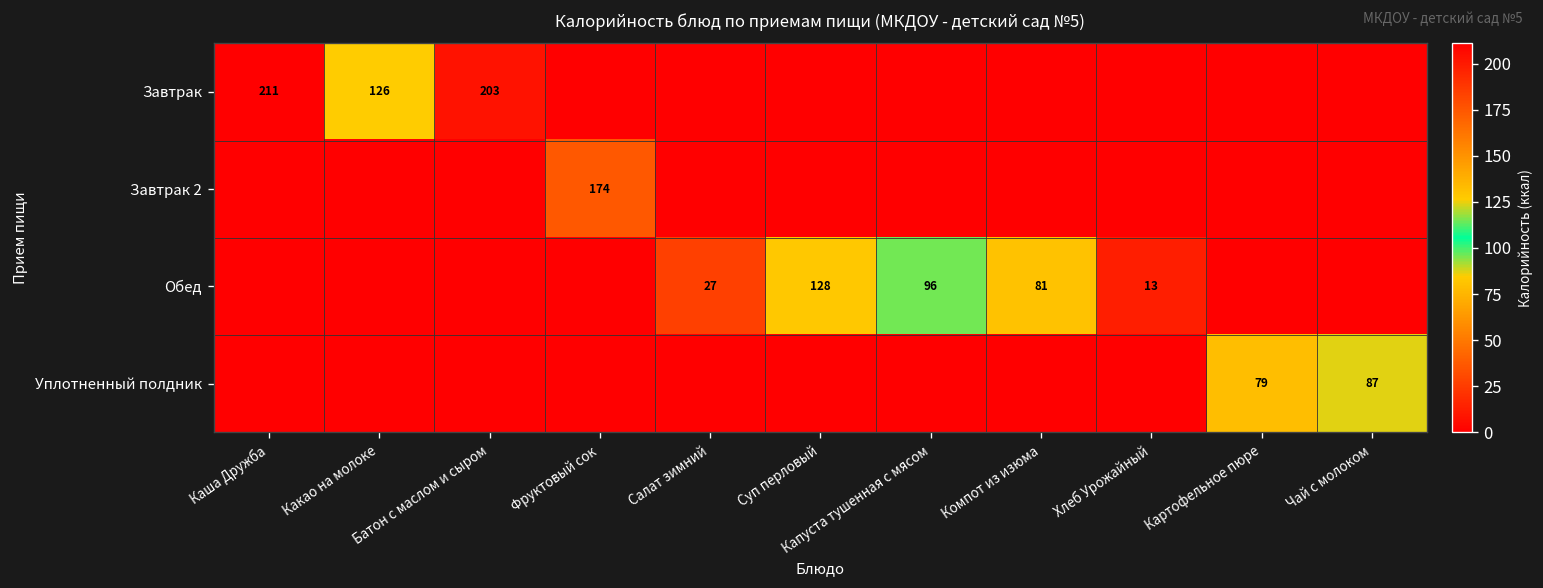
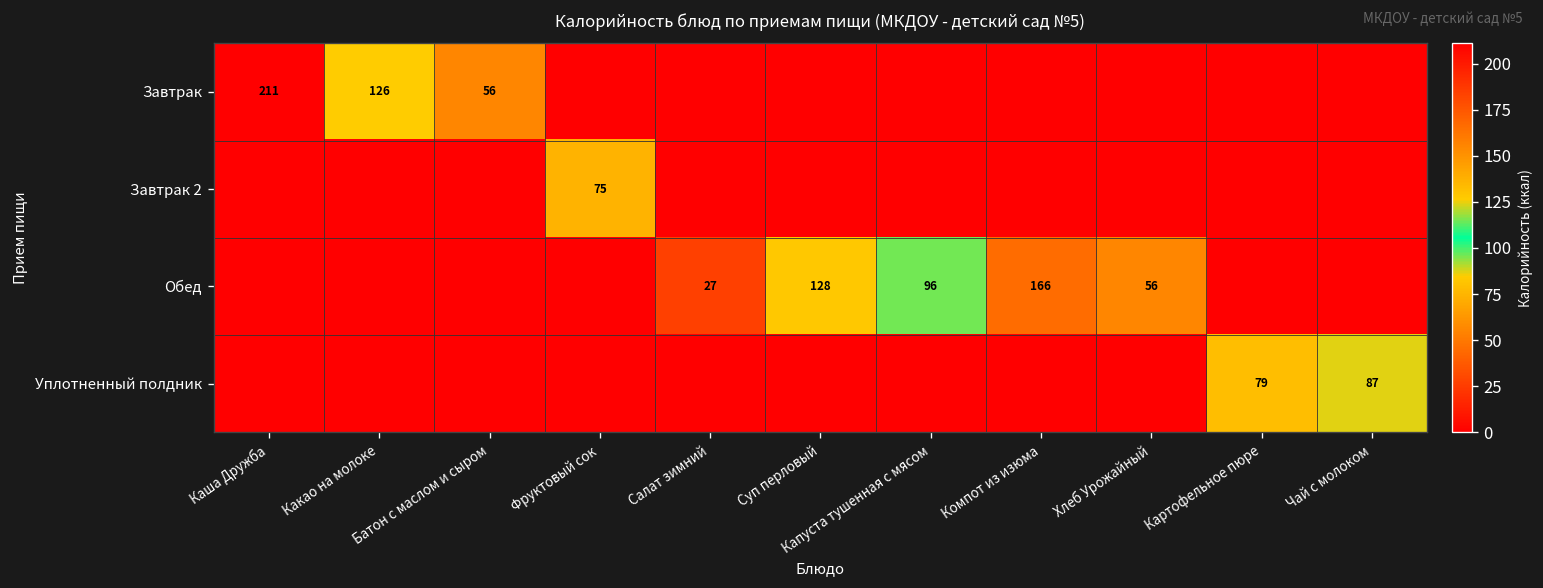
Завтрак, Батон с маслом и сыром: 203 -> 56
Завтрак 2, Фруктовый сок: 174 -> 75
Обед, Компот из изюма: 81 -> 166
Обед, Хлеб Урожайный: 13 -> 56
